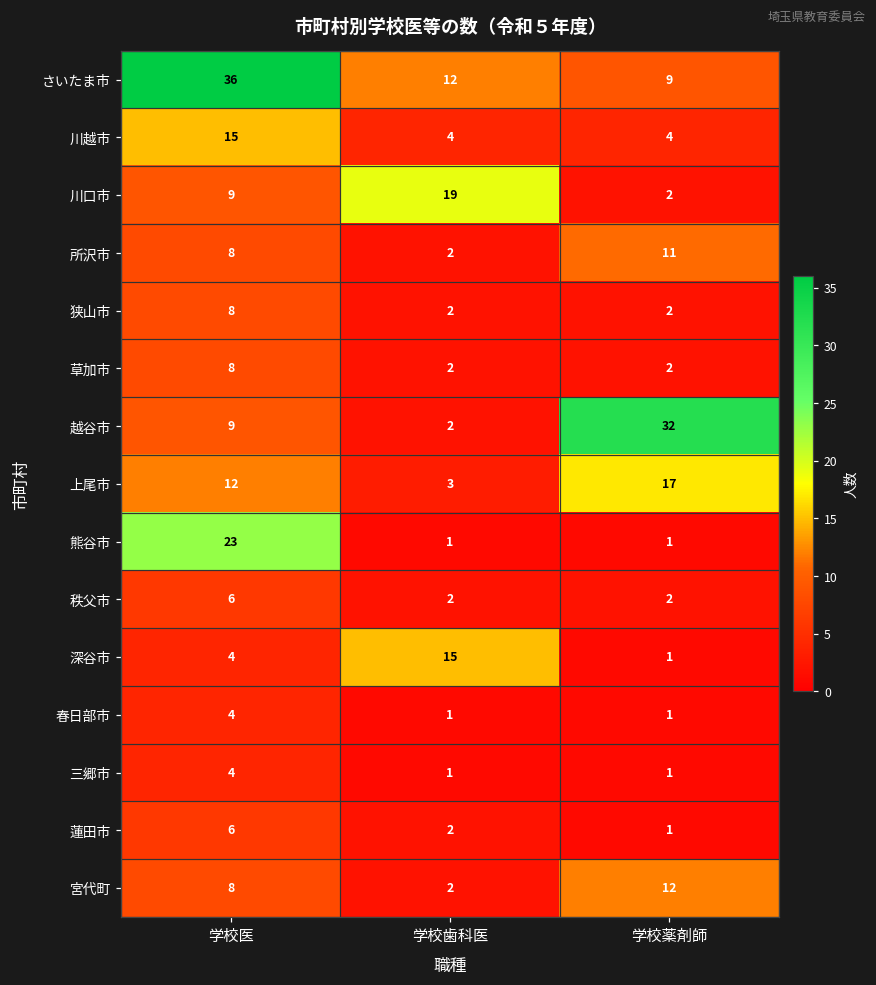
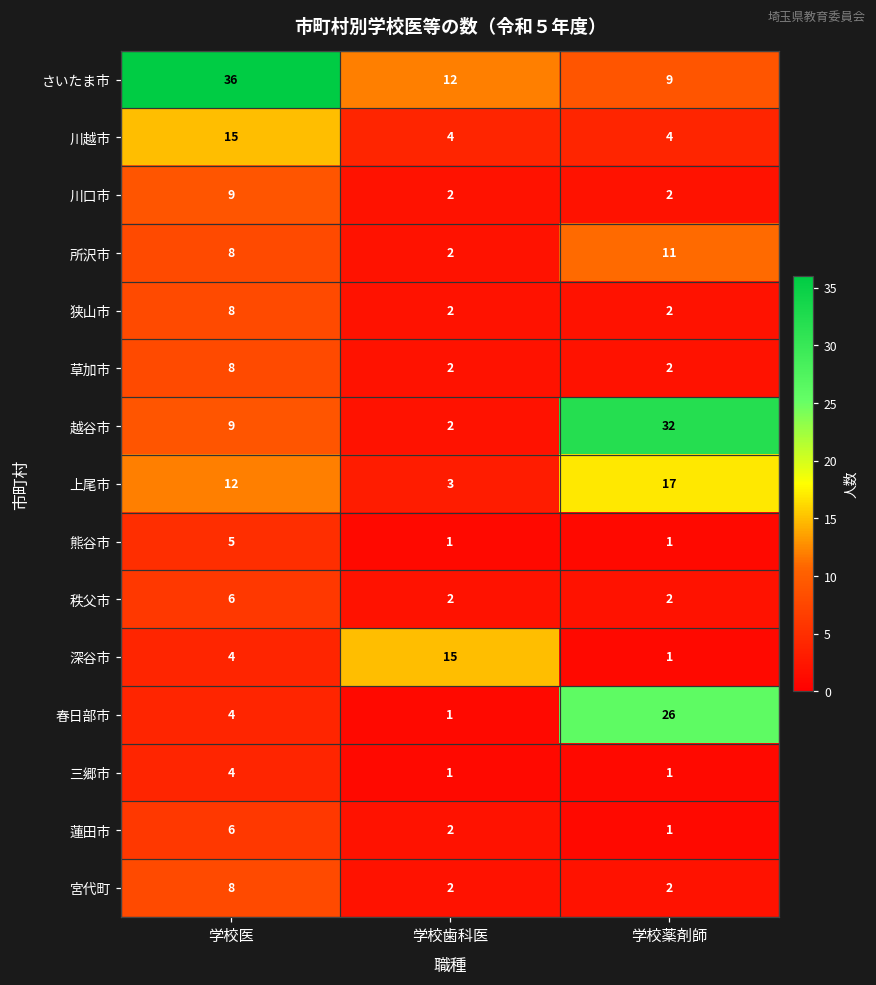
川口市, 学校歯科医: 19 -> 2
熊谷市, 学校医: 23 -> 5
春日部市, 学校薬剤師: 1 -> 26
宮代町, 学校薬剤師: 12 -> 2
